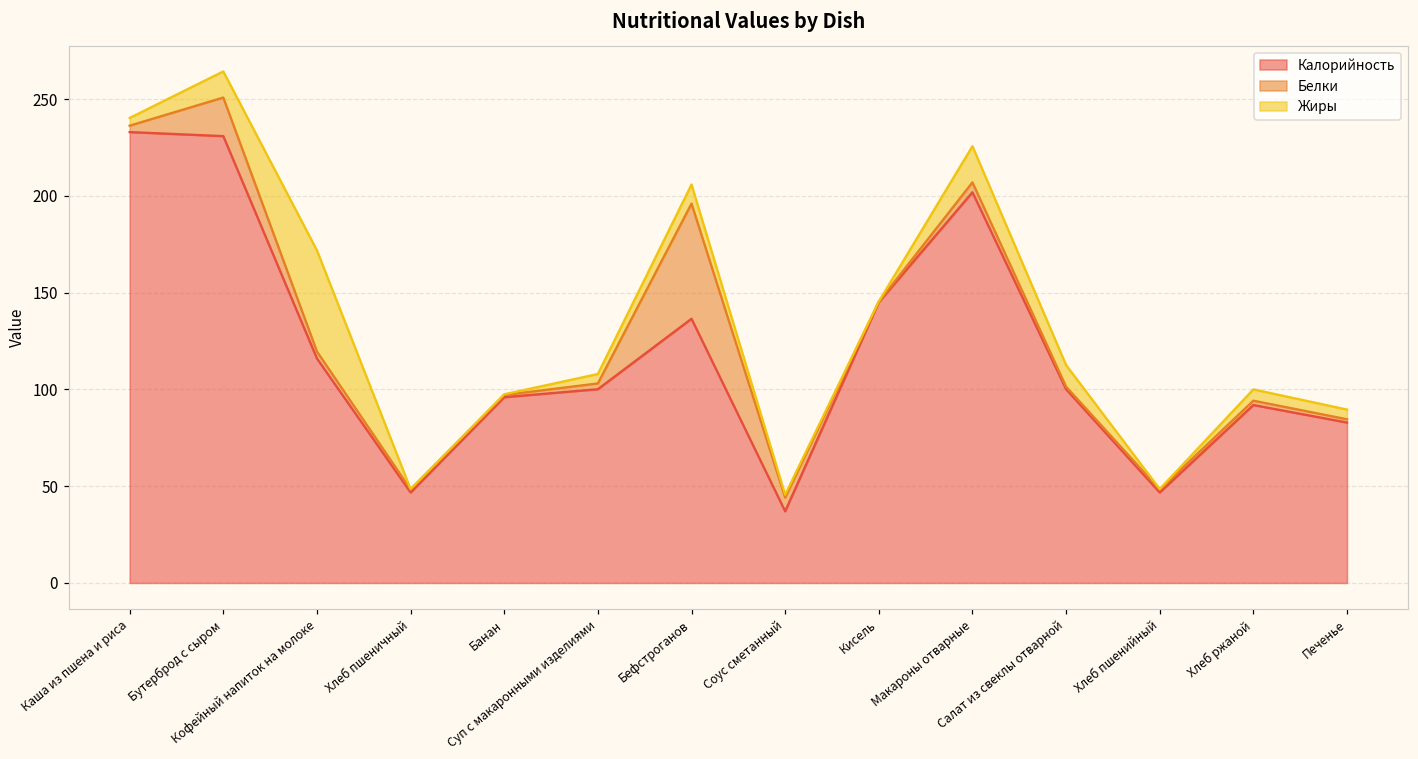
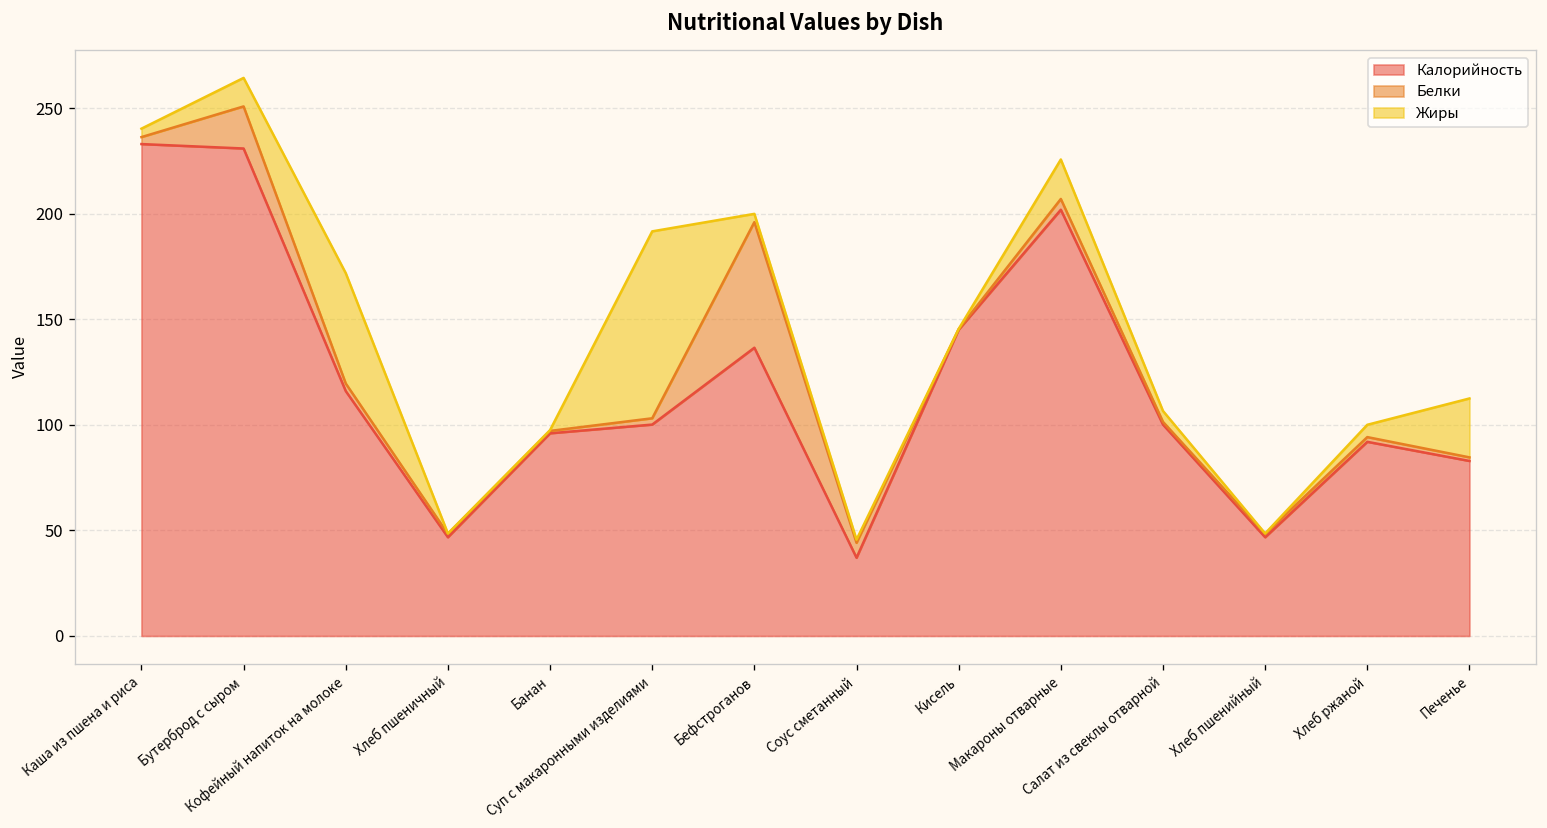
Жиры, Суп с макаронными изделиями: 5 -> 89
Жиры, Бефстроганов: 10 -> 4
Жиры, Салат из свеклы отварной: 11 -> 5
Жиры, Печенье: 5 -> 28
